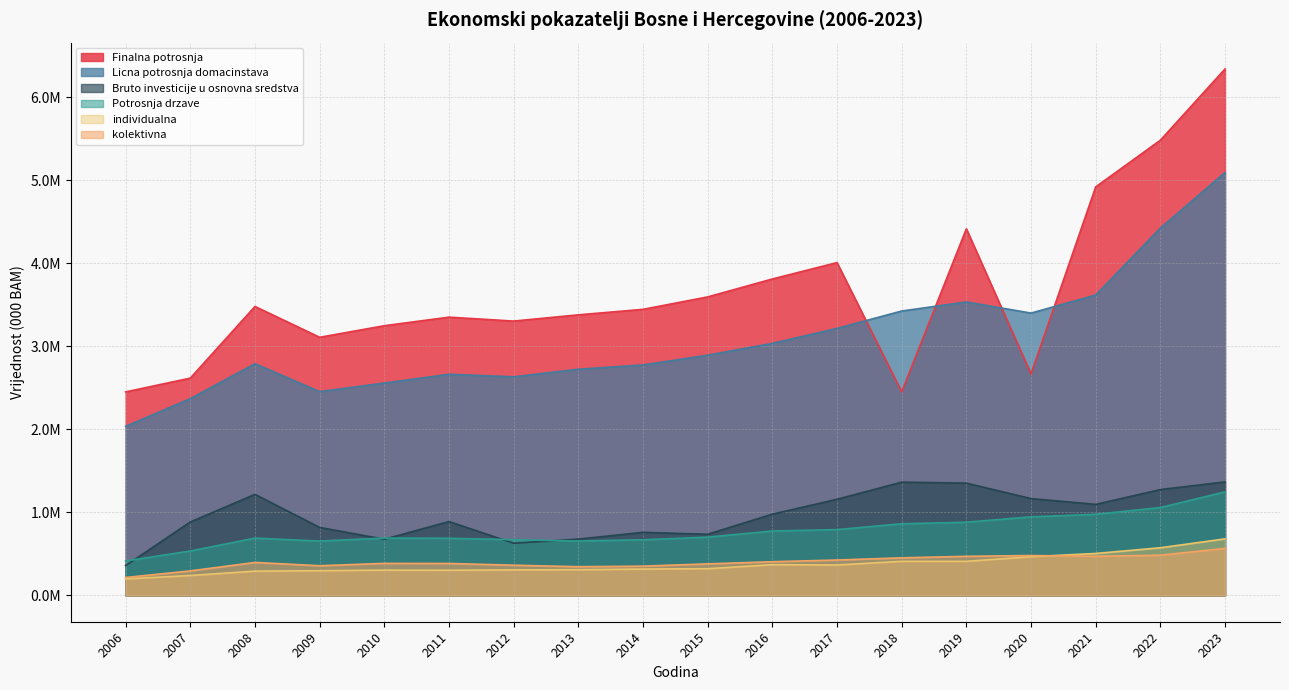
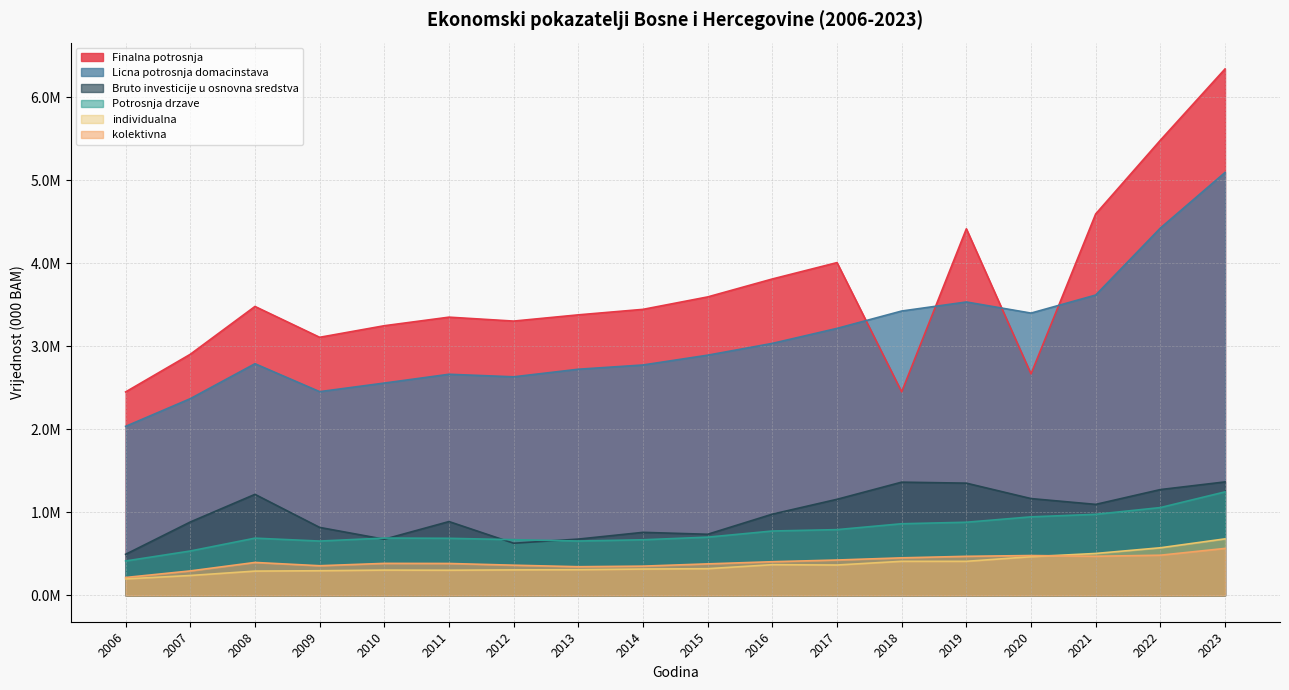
Bruto investicije u osnovna sredstva, 2006: 400000 -> 500000
Finalna potrosnja, 2007: 2600000 -> 2900000
Finalna potrosnja, 2021: 4900000 -> 4600000
